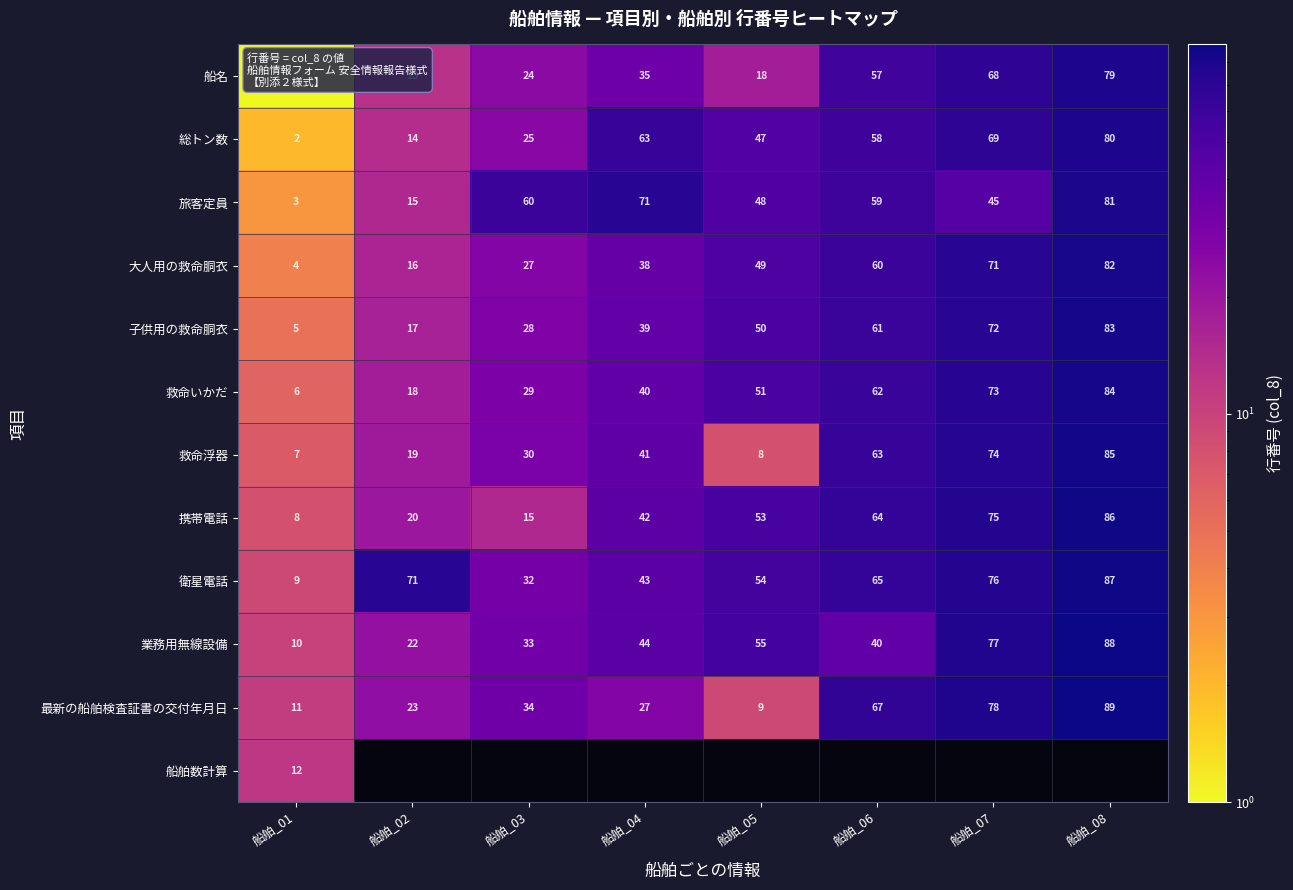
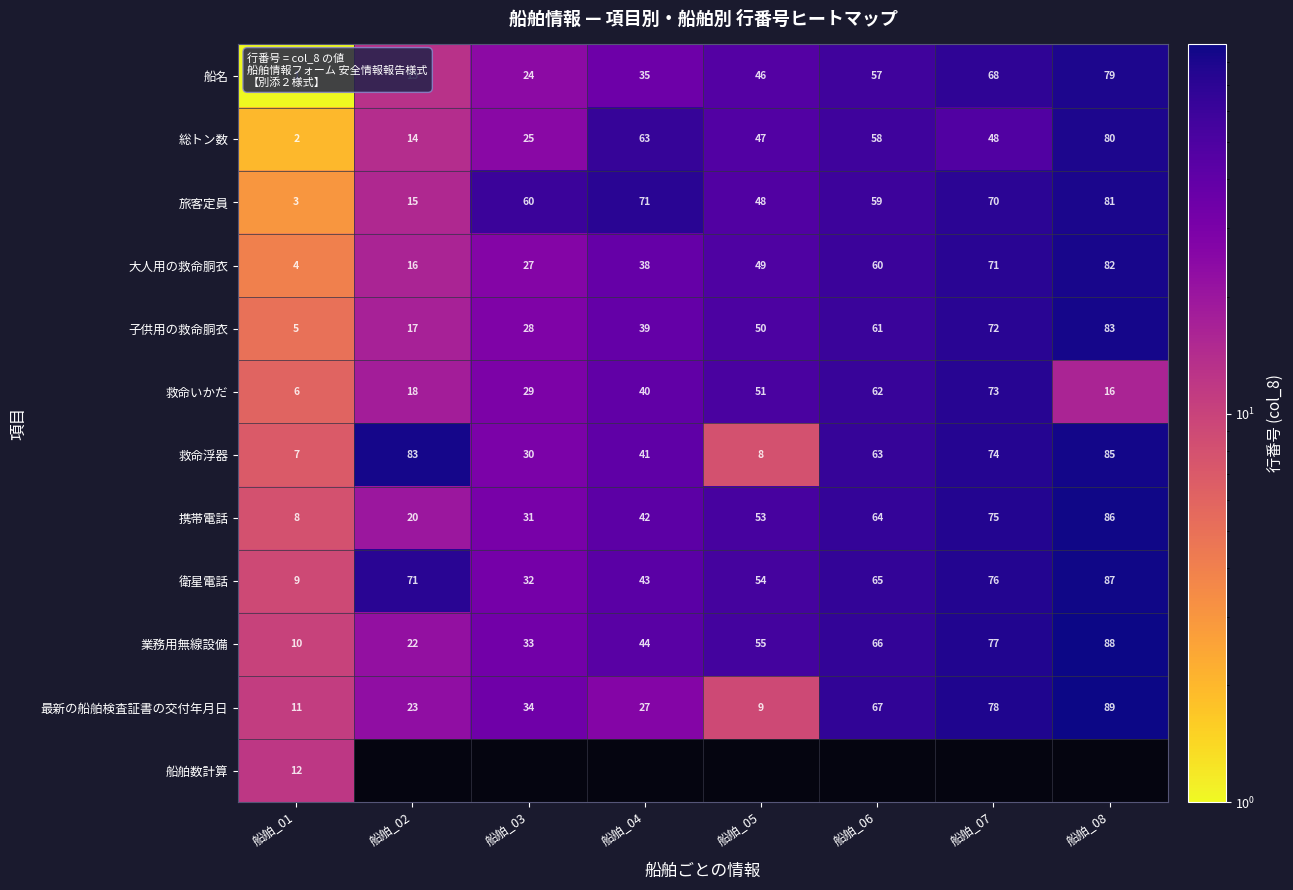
船名, 船舶_05: 18 -> 46
総トン数, 船舶_07: 69 -> 48
旅客定員, 船舶_07: 45 -> 70
救命いかだ, 船舶_08: 84 -> 16
救命浮器, 船舶_02: 19 -> 83
携帯電話, 船舶_03: 15 -> 31
業務用無線設備, 船舶_06: 40 -> 66
